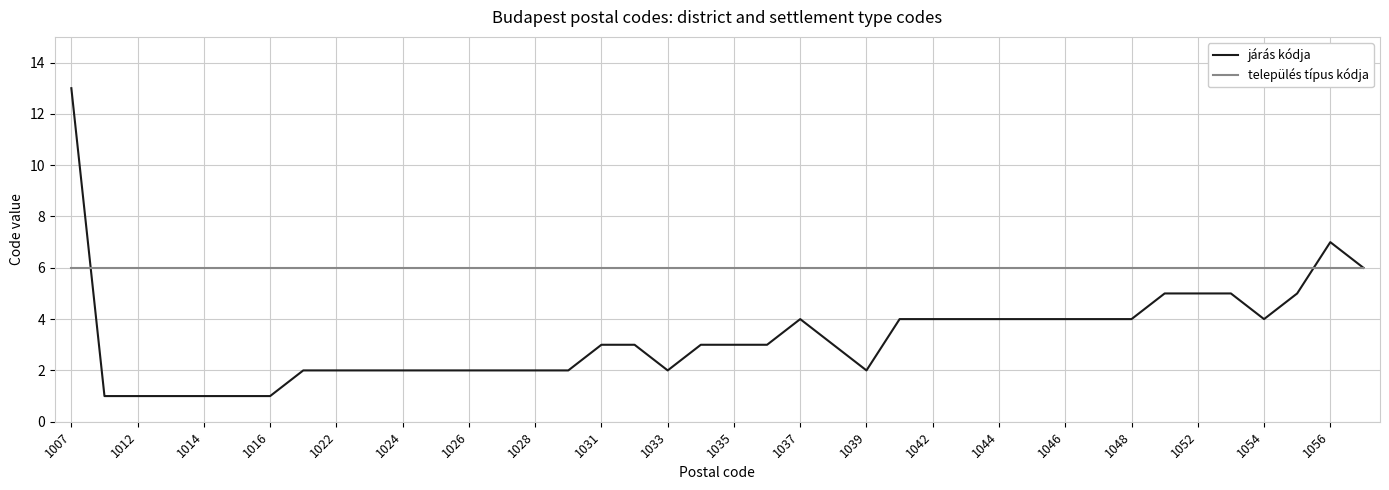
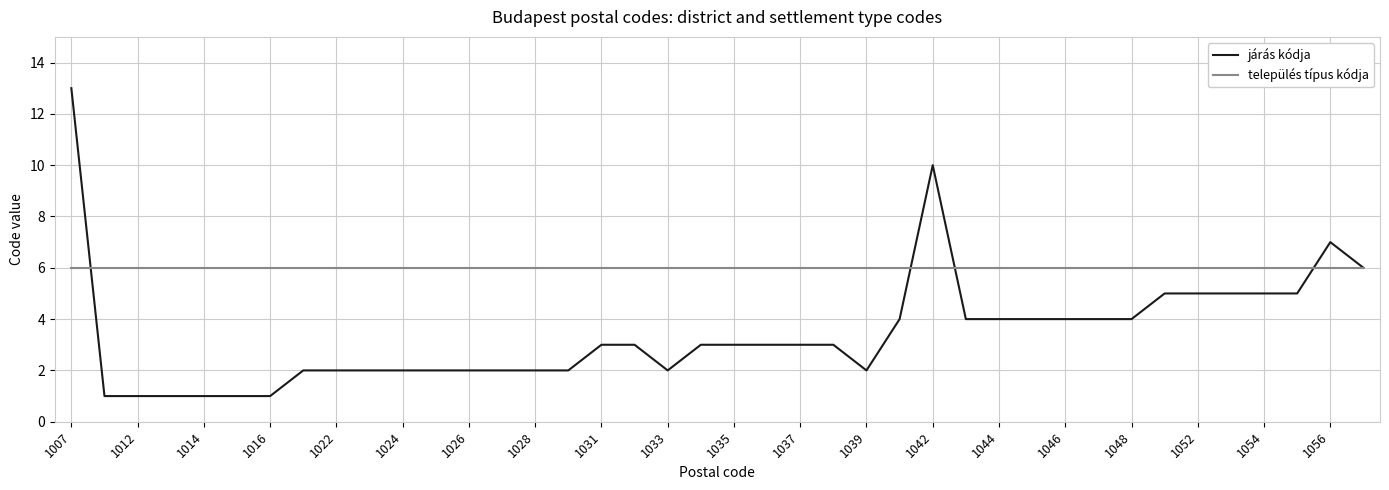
járás kódja, 1037: 4 -> 3
járás kódja, 1042: 4 -> 10
járás kódja, 1054: 4 -> 5
